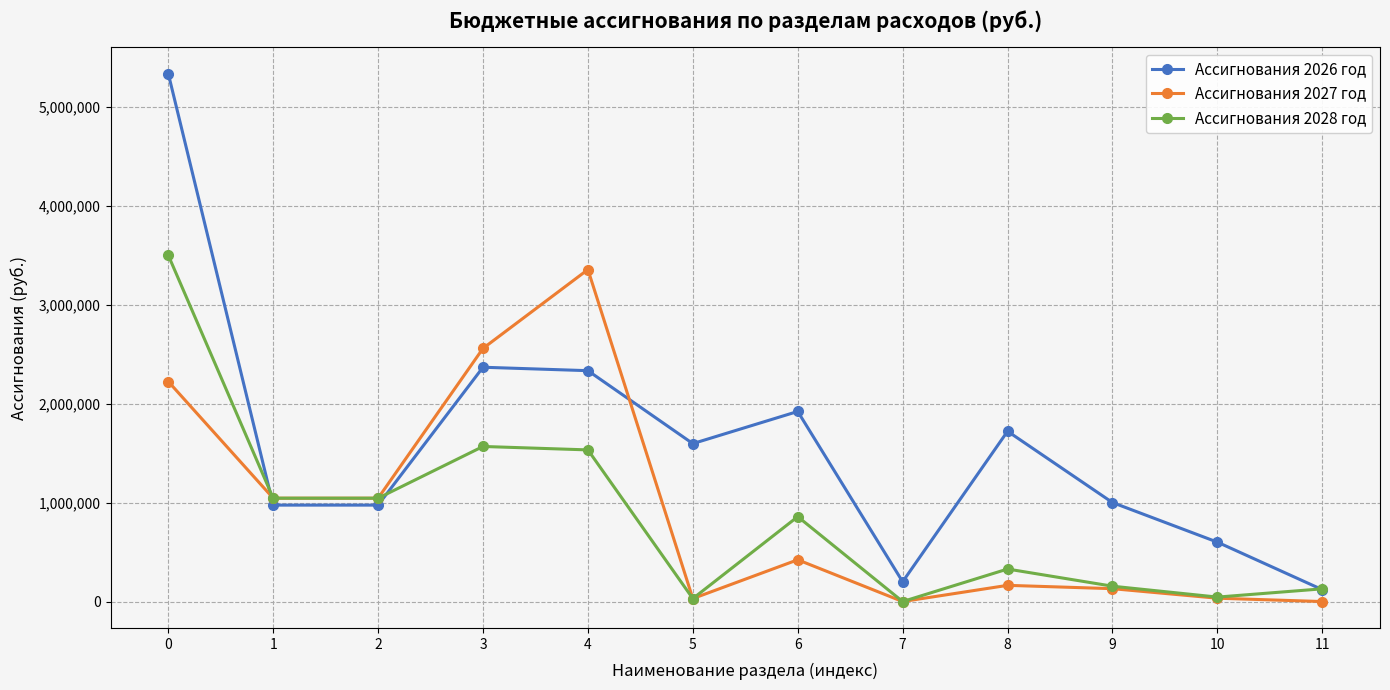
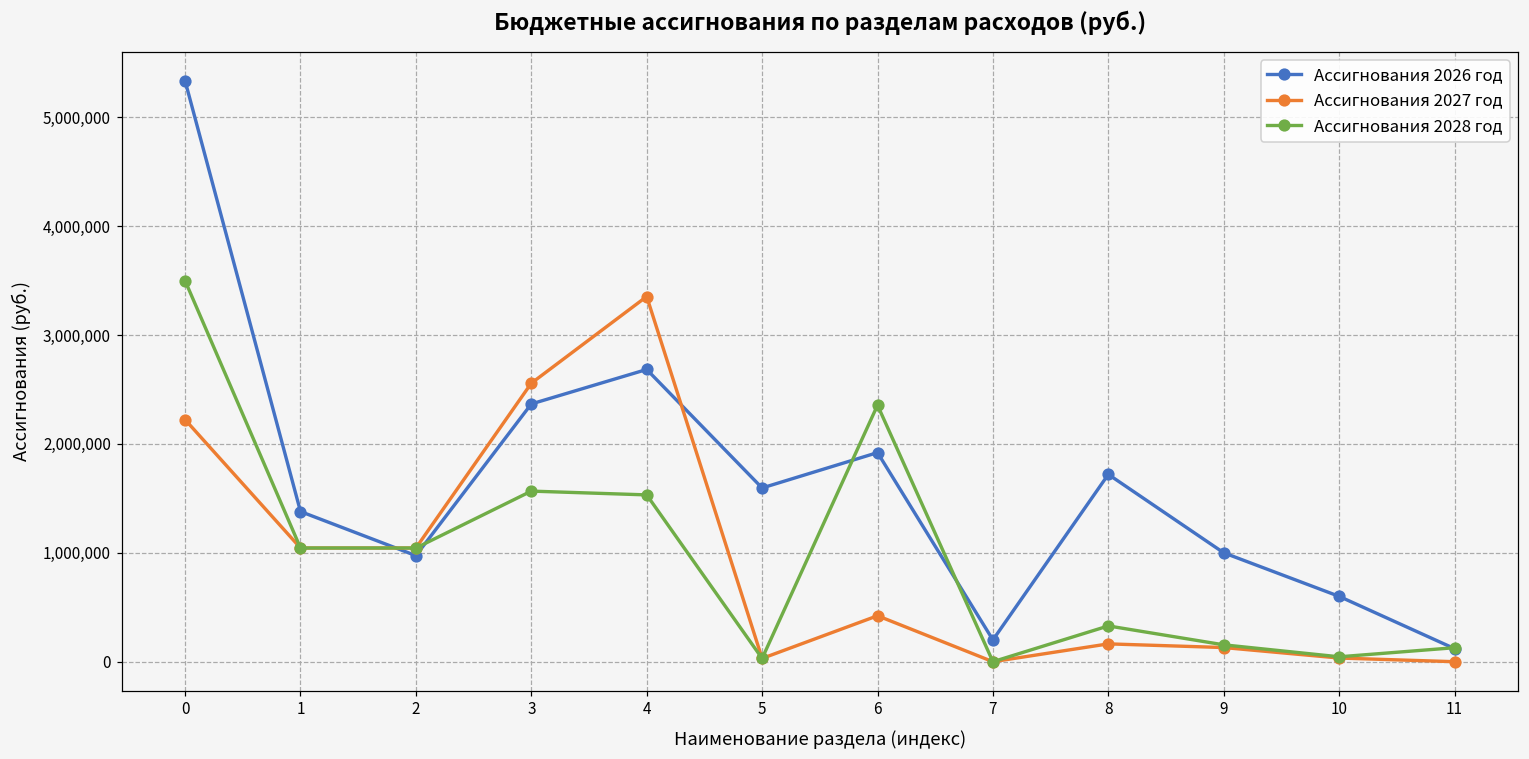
Ассигнования 2026 год, 1: 1,000,000 -> 1,400,000
Ассигнования 2026 год, 4: 2,300,000 -> 2,700,000
Ассигнования 2028 год, 6: 900,000 -> 2,400,000
